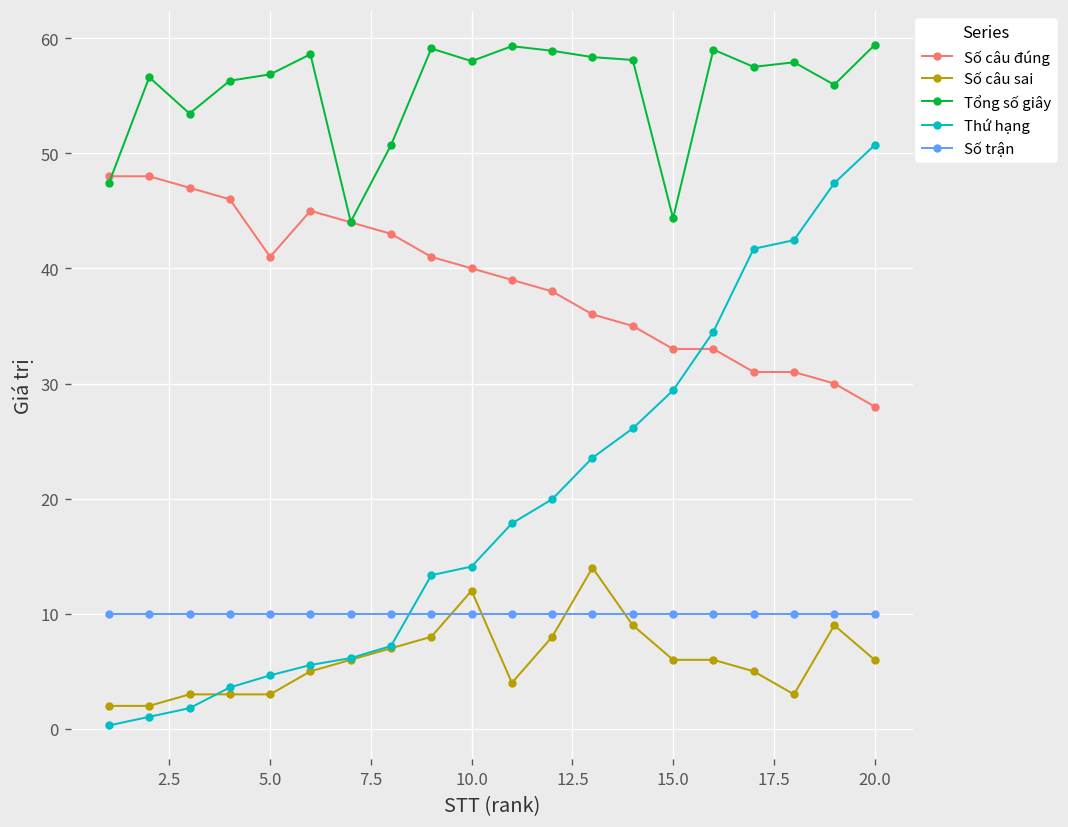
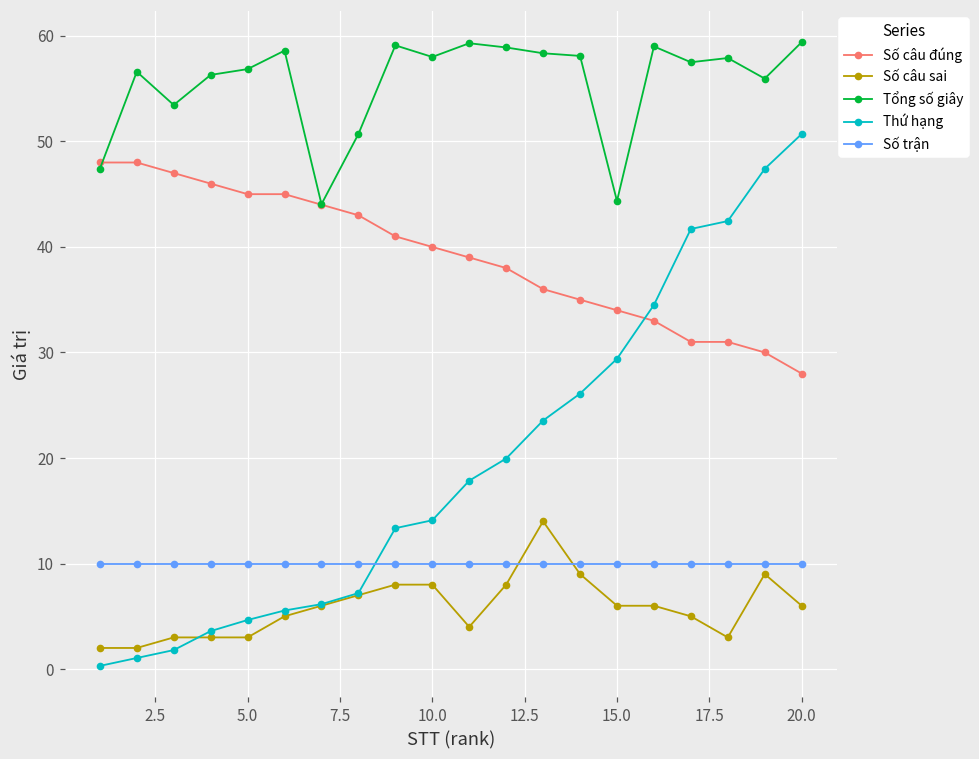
Số câu đúng, 5.0: 41 -> 45
Số câu sai, 10.0: 12 -> 8
Số câu đúng, 15.0: 33 -> 34
